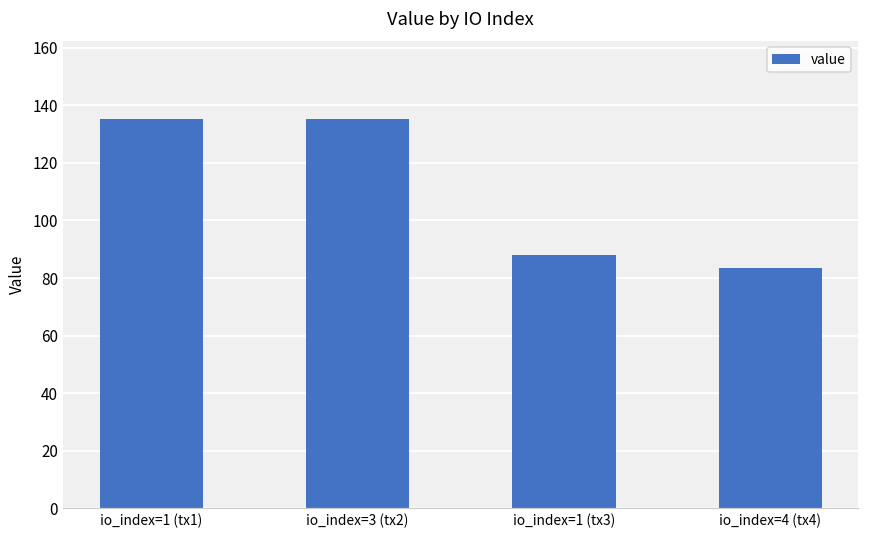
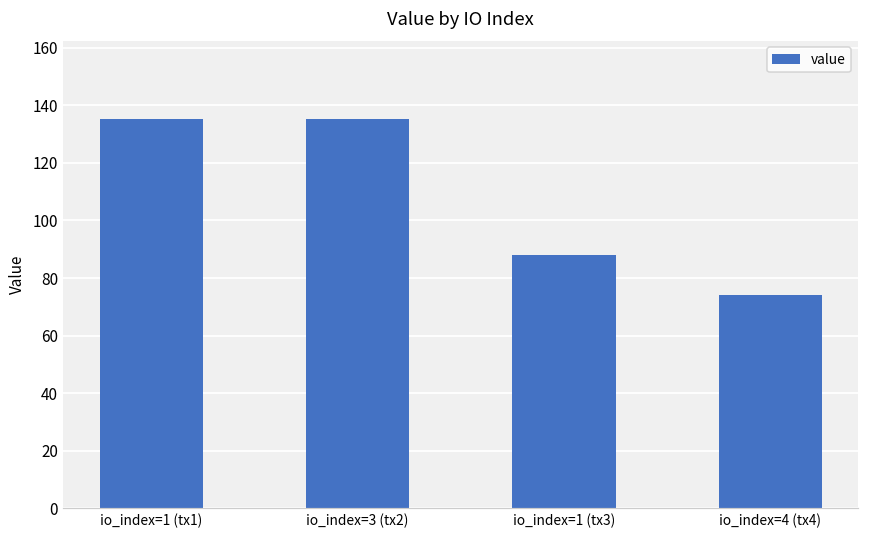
io_index=4 (tx4): 83 -> 74
